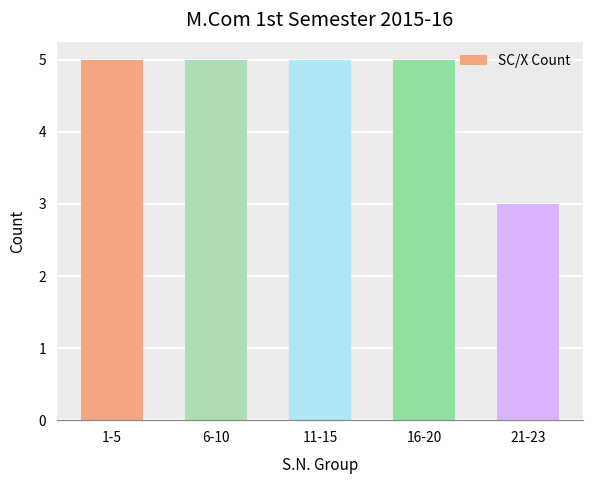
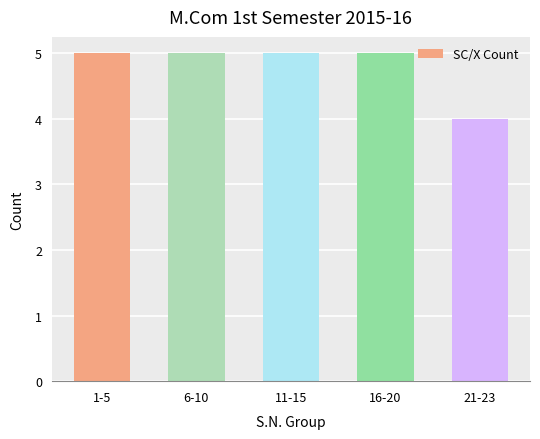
21-23: 3 -> 4
